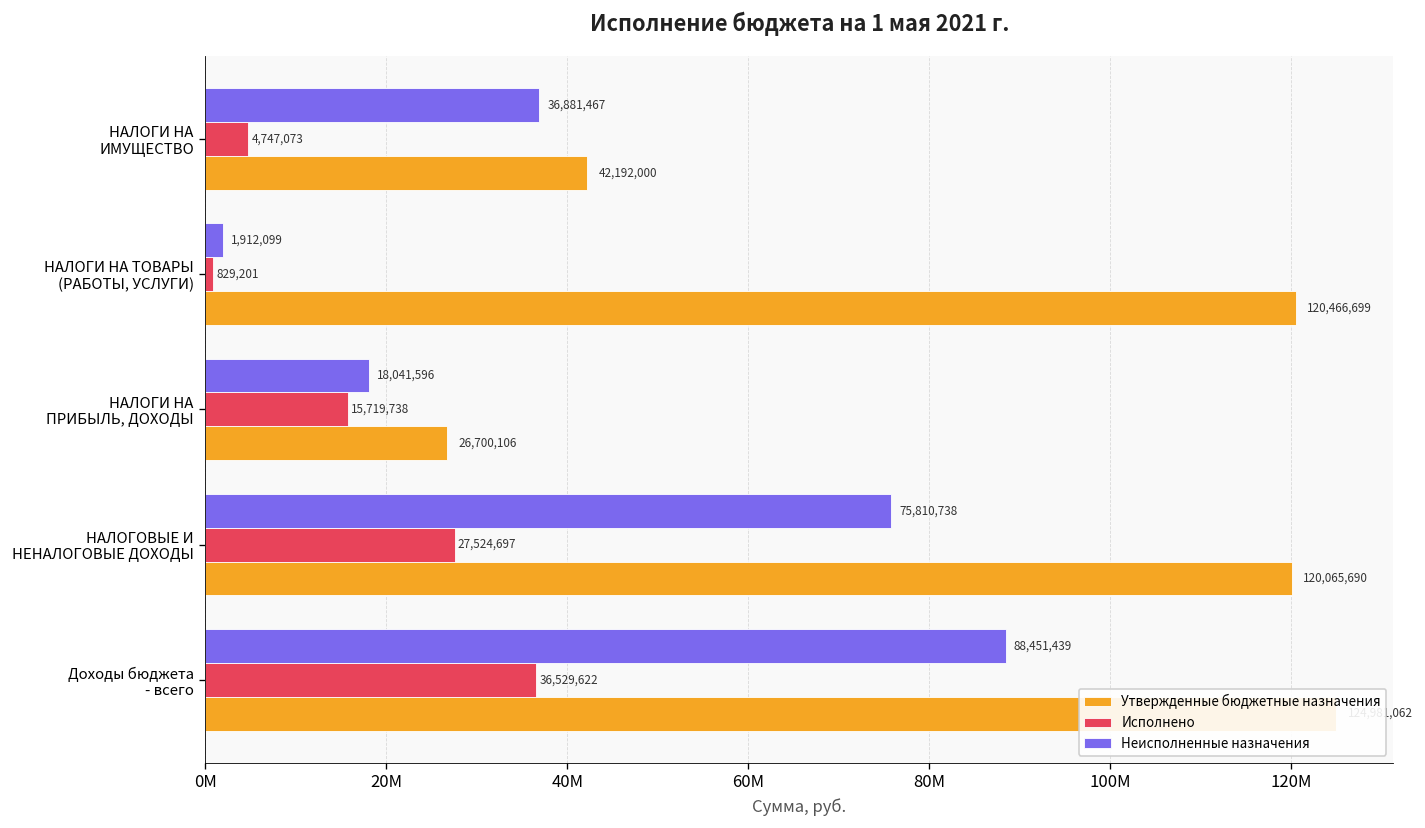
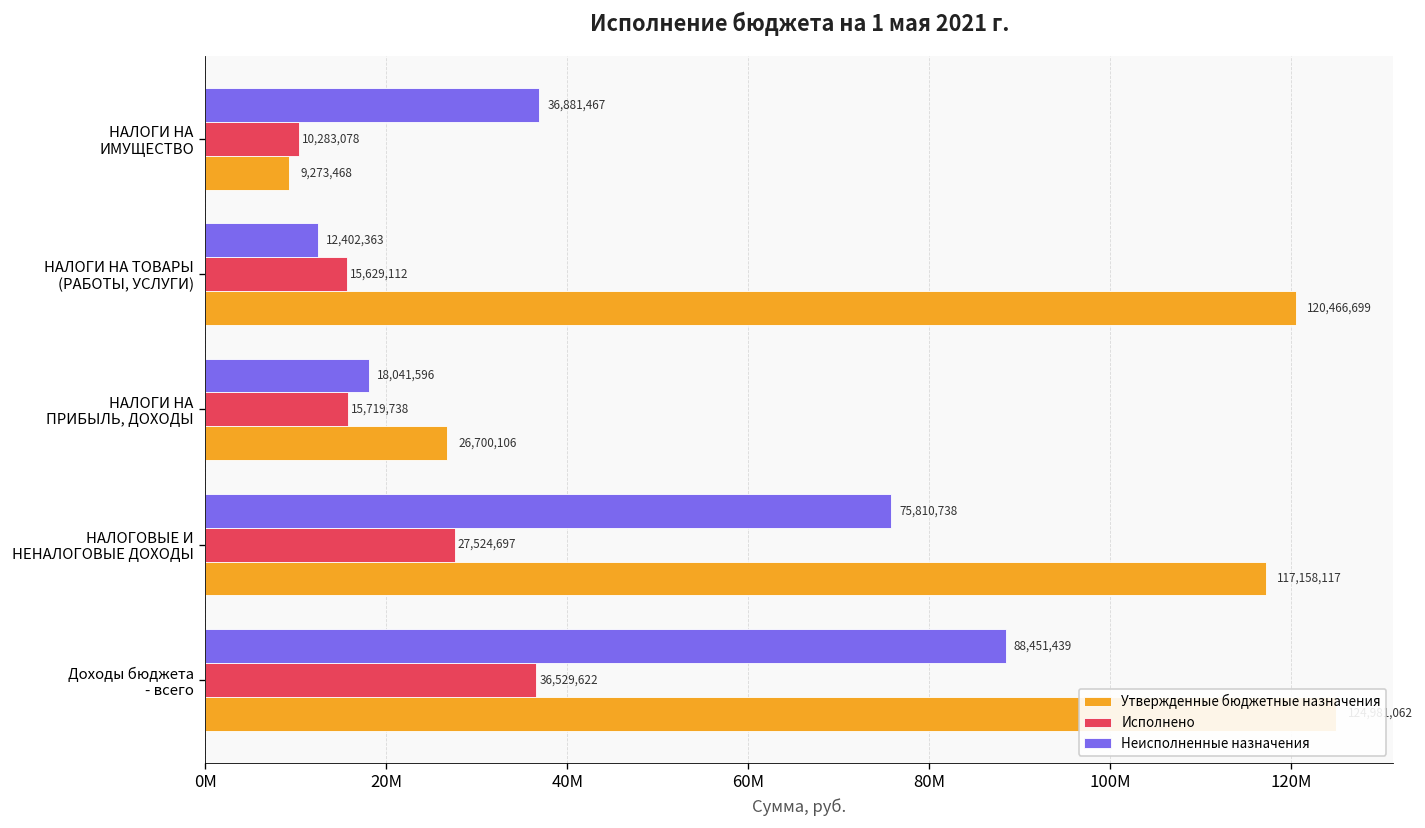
Исполнено, НАЛОГИ НА ИМУЩЕСТВО: 4,747,073 -> 10,283,078
Утвержденные бюджетные назначения, НАЛОГИ НА ИМУЩЕСТВО: 42,192,000 -> 9,273,468
Неисполненные назначения, НАЛОГИ НА ТОВАРЫ (РАБОТЫ, УСЛУГИ): 1,912,099 -> 12,402,363
Исполнено, НАЛОГИ НА ТОВАРЫ (РАБОТЫ, УСЛУГИ): 829,201 -> 15,629,112
Утвержденные бюджетные назначения, НАЛОГОВЫЕ И НЕНАЛОГОВЫЕ ДОХОДЫ: 120,065,690 -> 117,158,117
